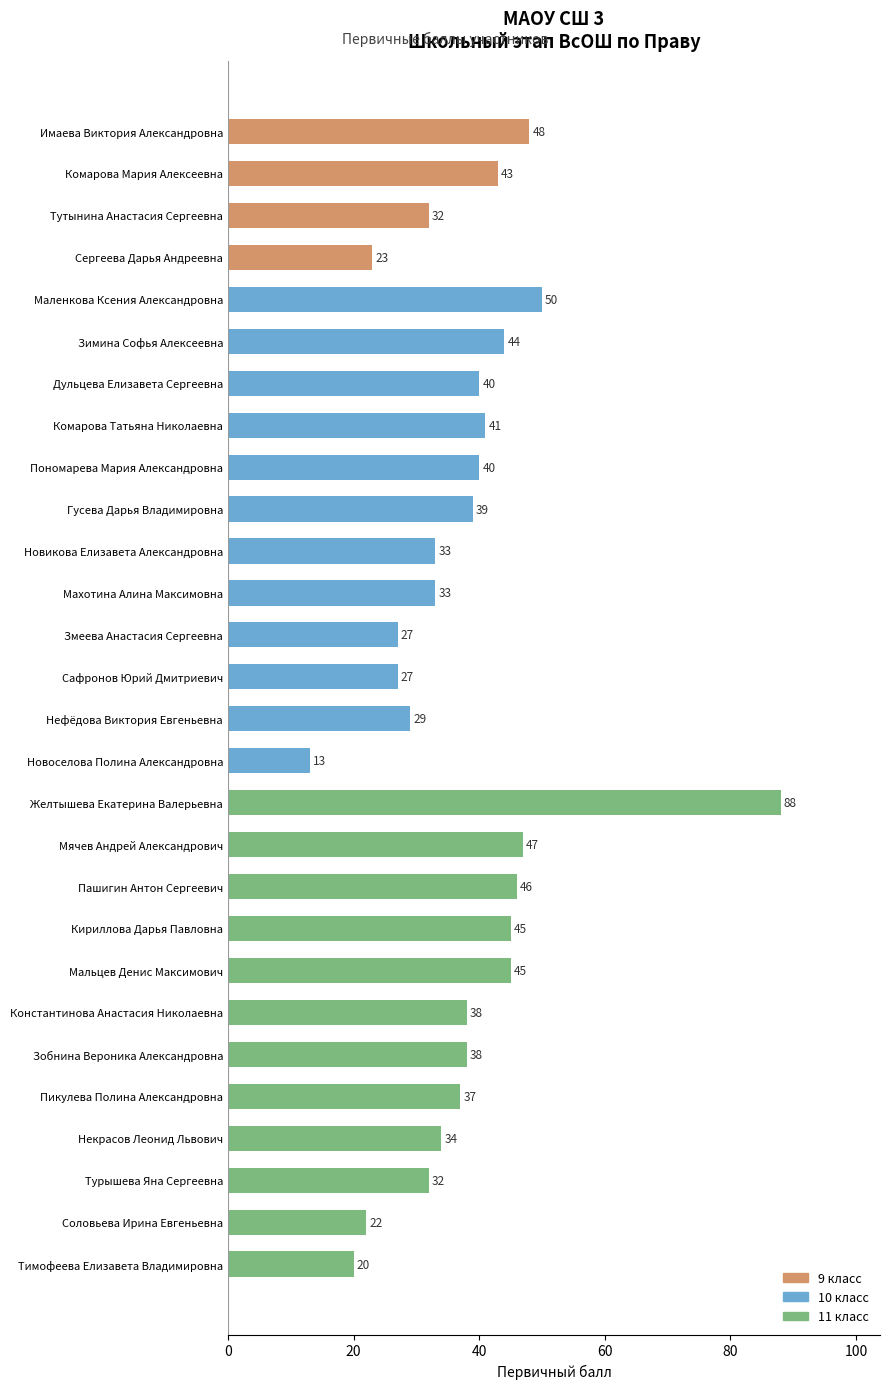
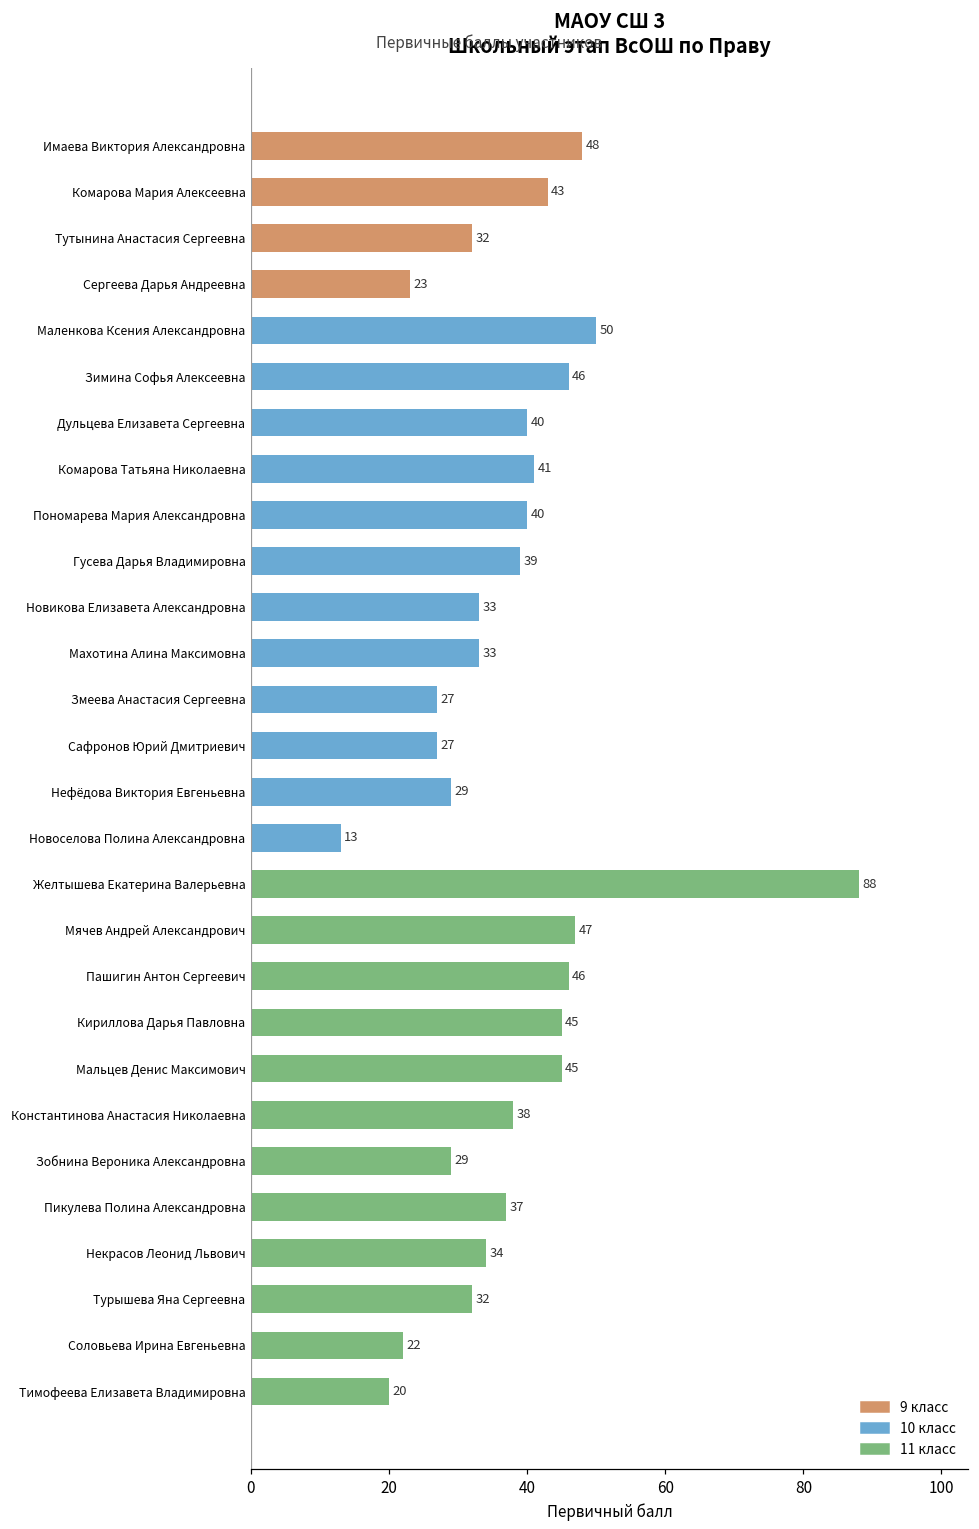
Зимина Софья Алексеевна: 44 -> 46
Зобнина Вероника Александровна: 38 -> 29
